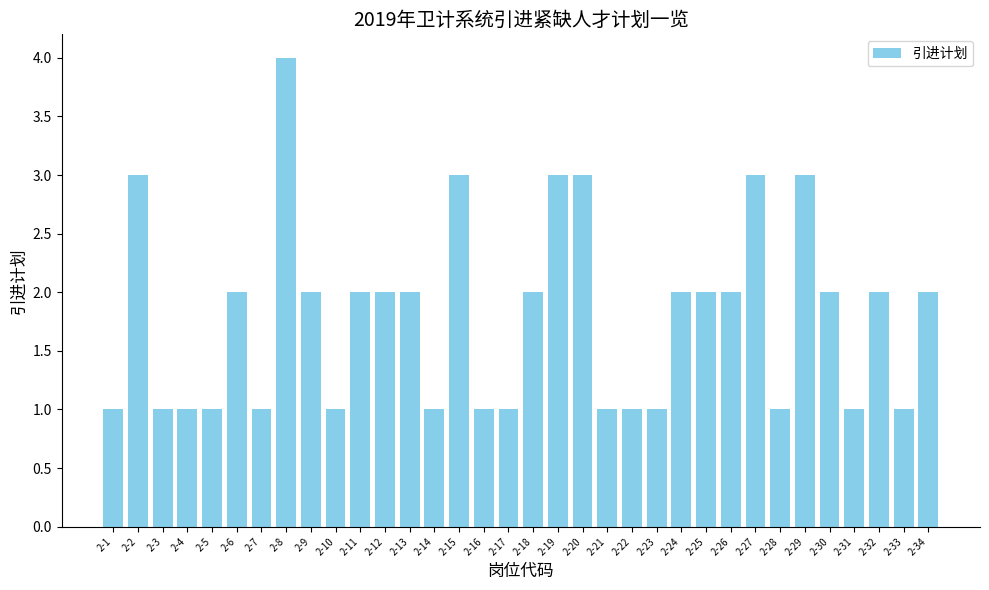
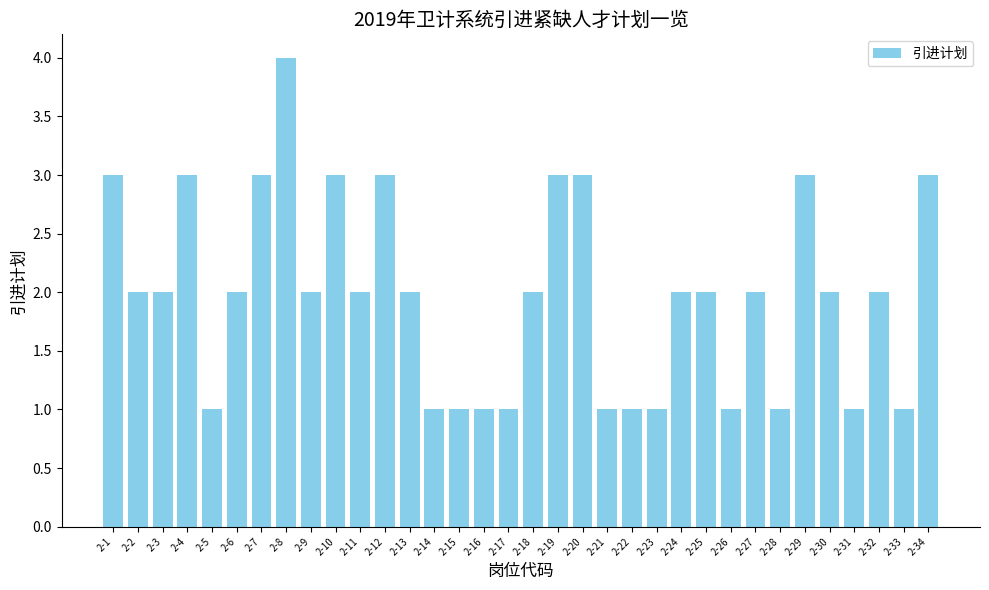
2-1: 1 -> 3
2-2: 3 -> 2
2-3: 1 -> 2
2-4: 1 -> 3
2-7: 1 -> 3
2-10: 1 -> 3
2-12: 2 -> 3
2-15: 3 -> 1
2-26: 2 -> 1
2-27: 3 -> 2
2-34: 2 -> 3
